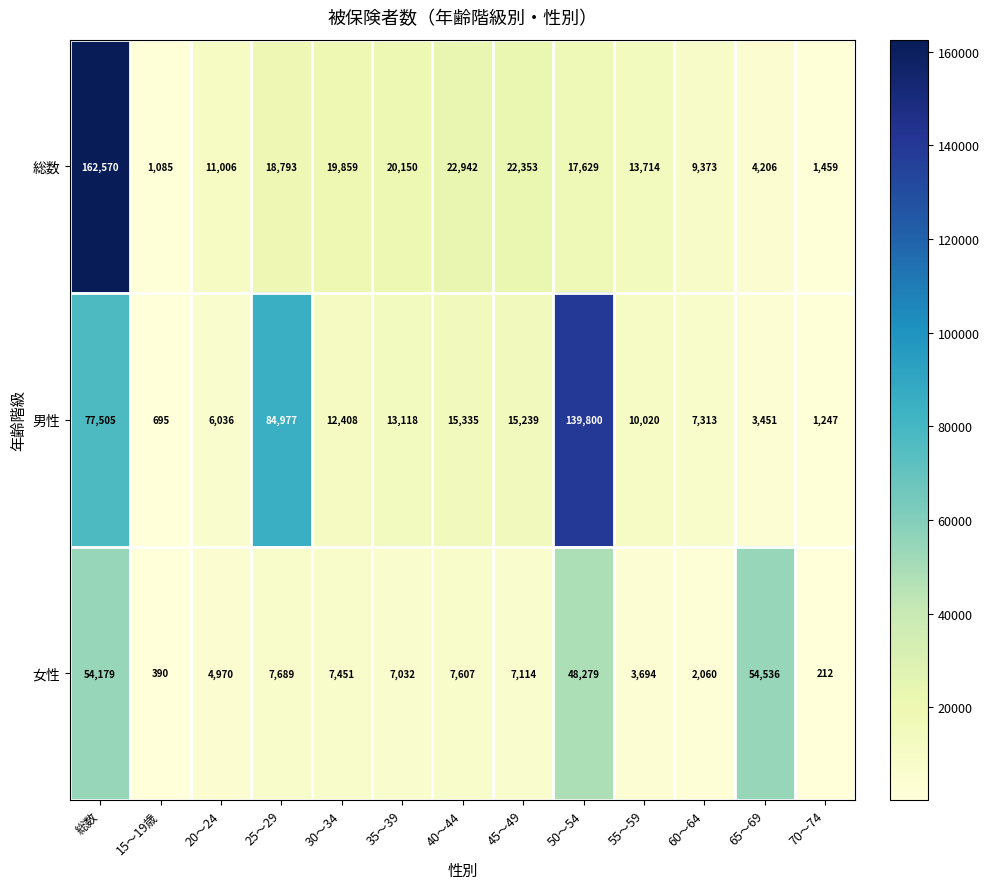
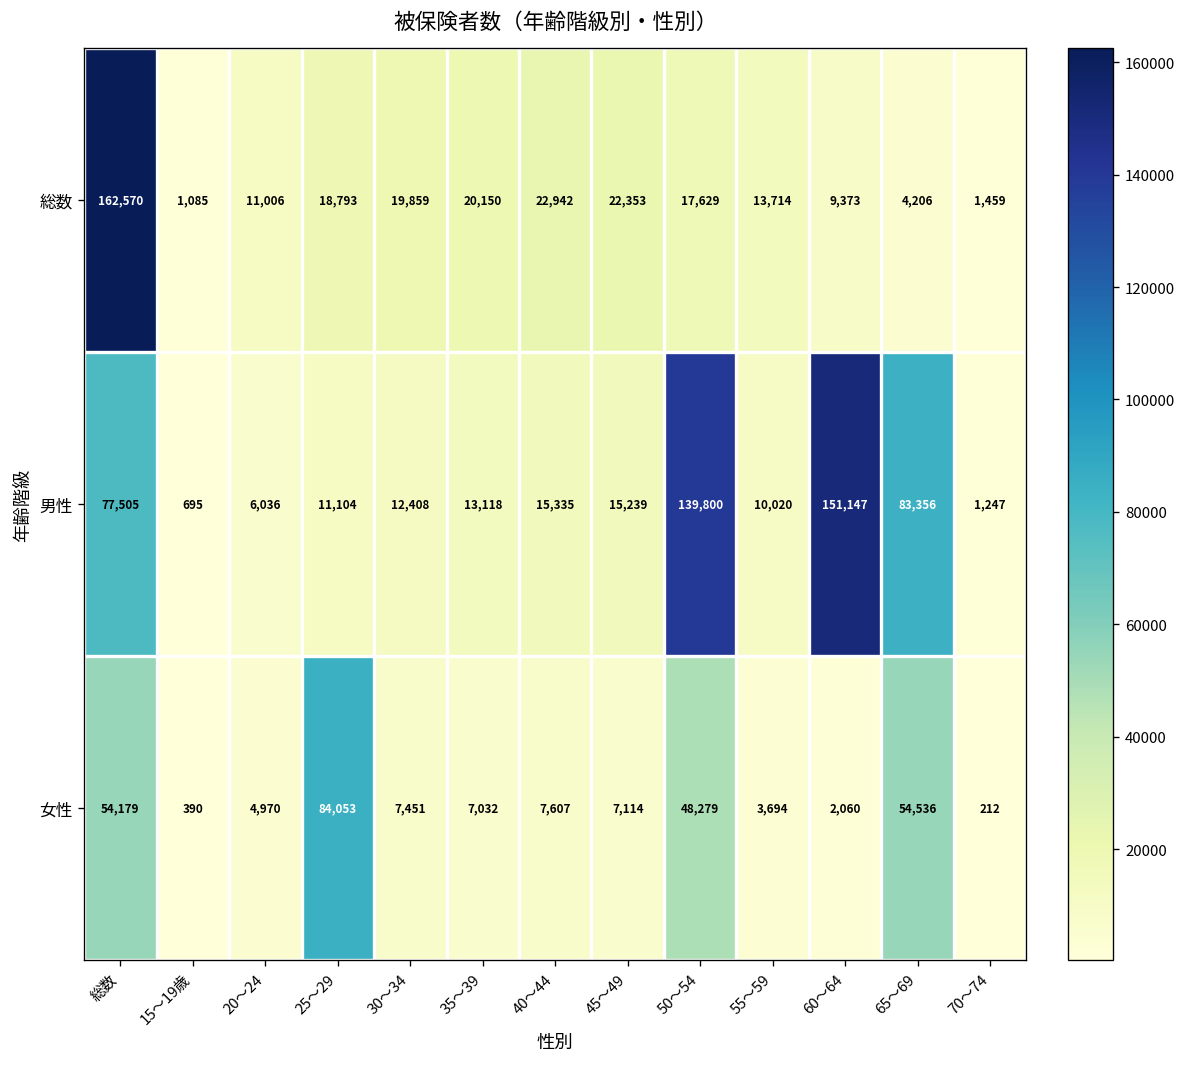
男性, 25～29: 84,977 -> 11,104
男性, 60～64: 7,313 -> 151,147
男性, 65～69: 3,451 -> 83,356
女性, 25～29: 7,689 -> 84,053
